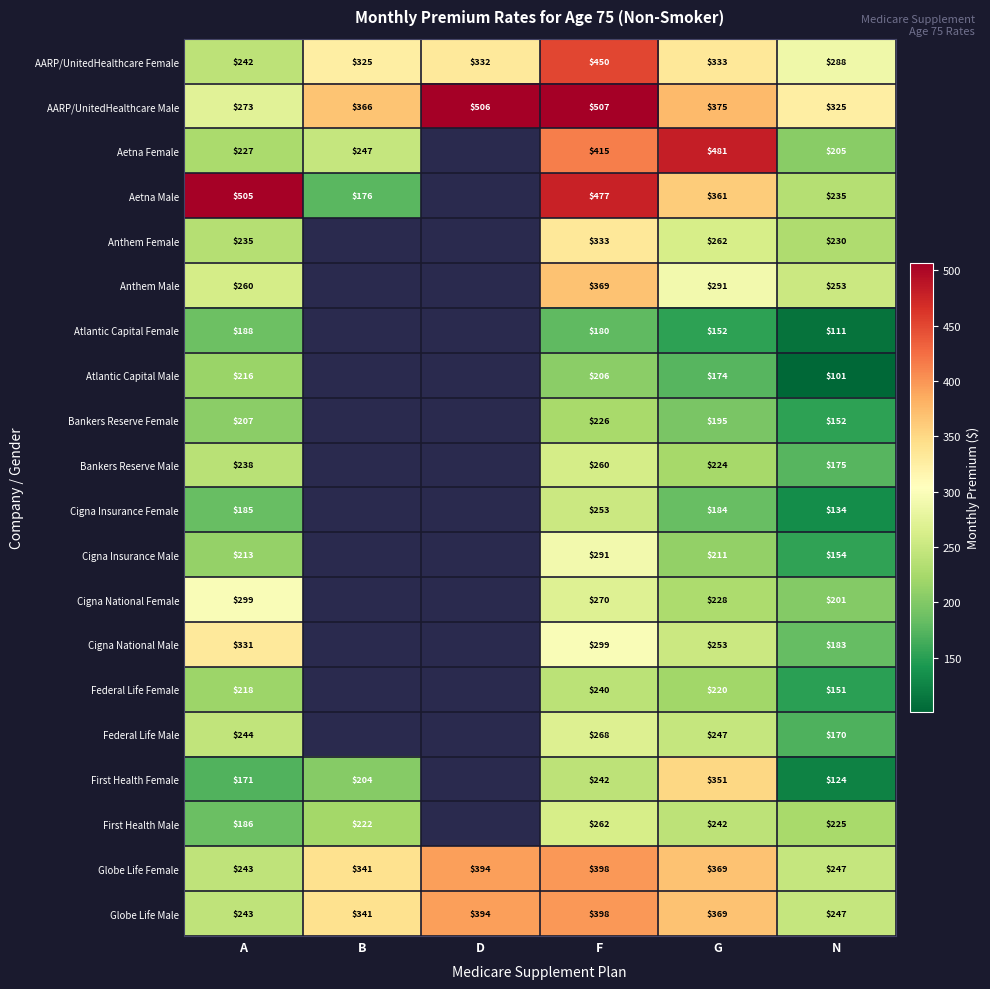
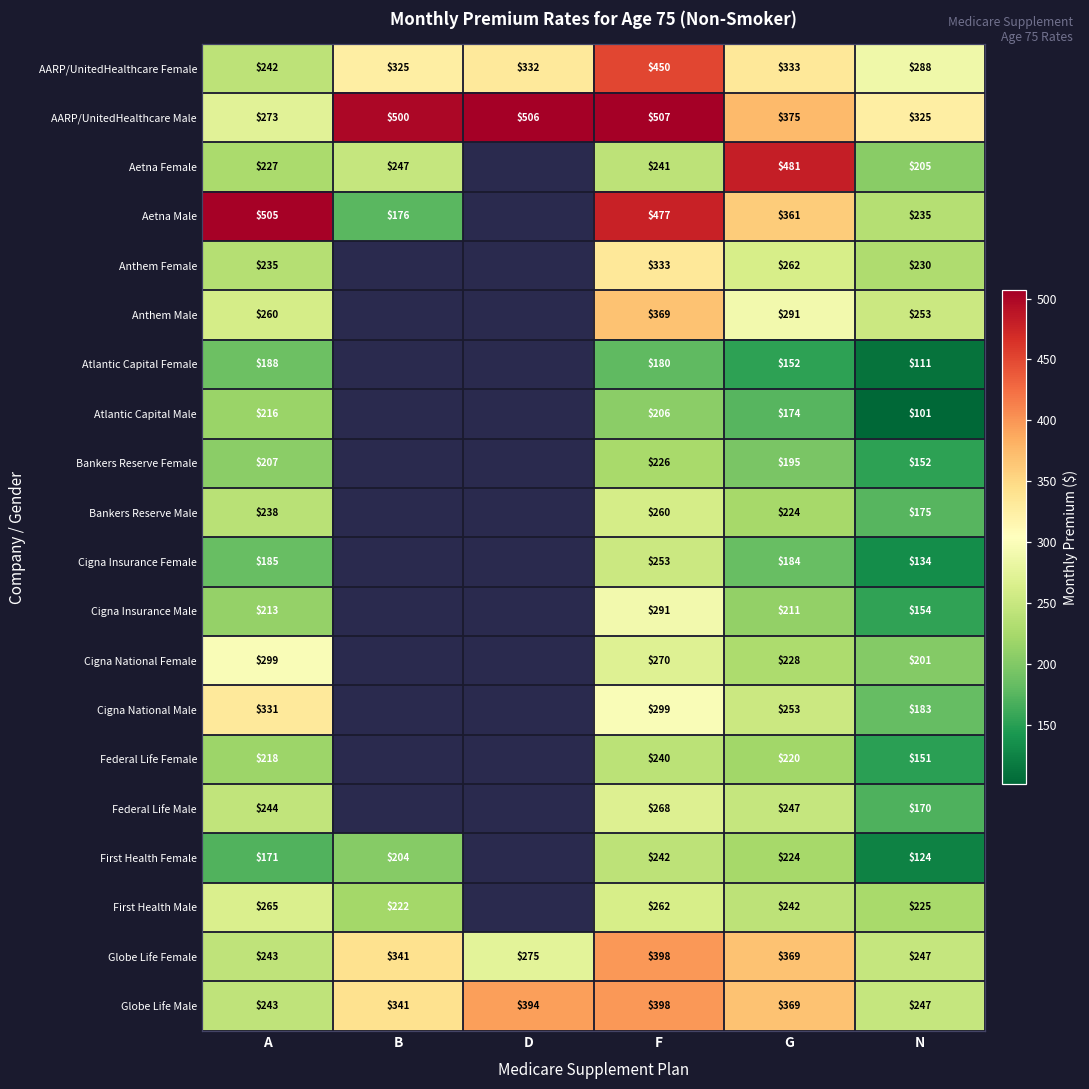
AARP/UnitedHealthcare Male, B: $366 -> $500
Aetna Female, F: $415 -> $241
First Health Female, G: $351 -> $224
First Health Male, A: $186 -> $265
Globe Life Female, D: $394 -> $275
